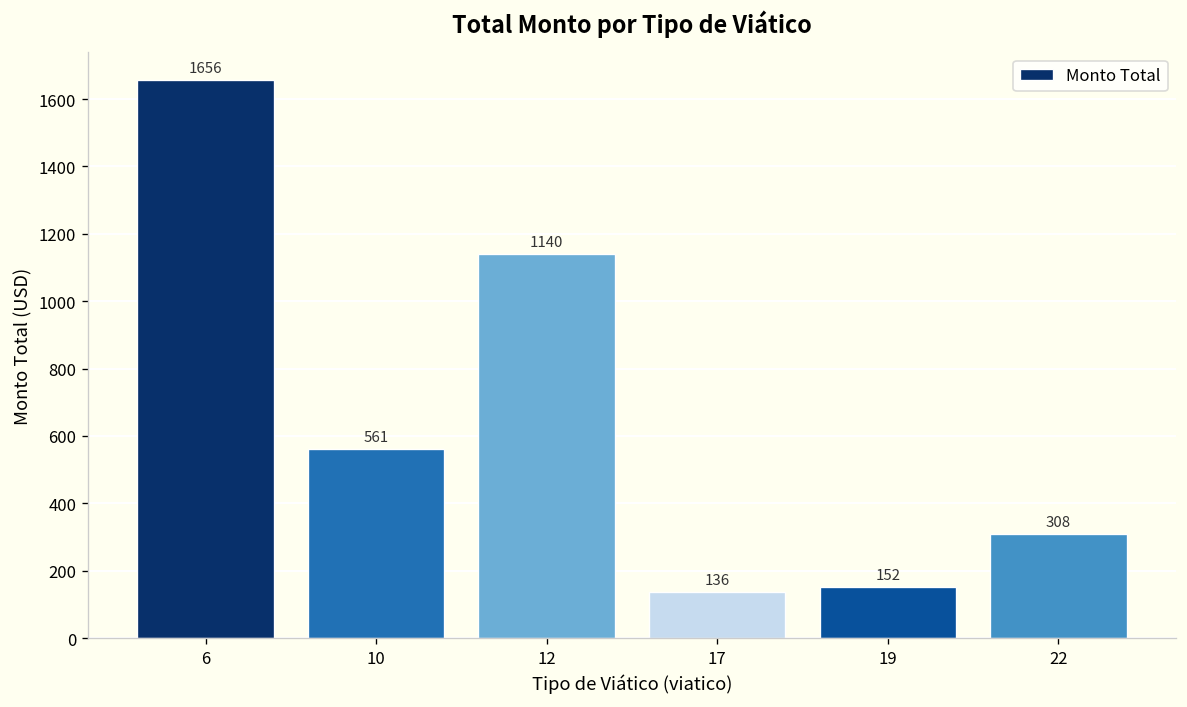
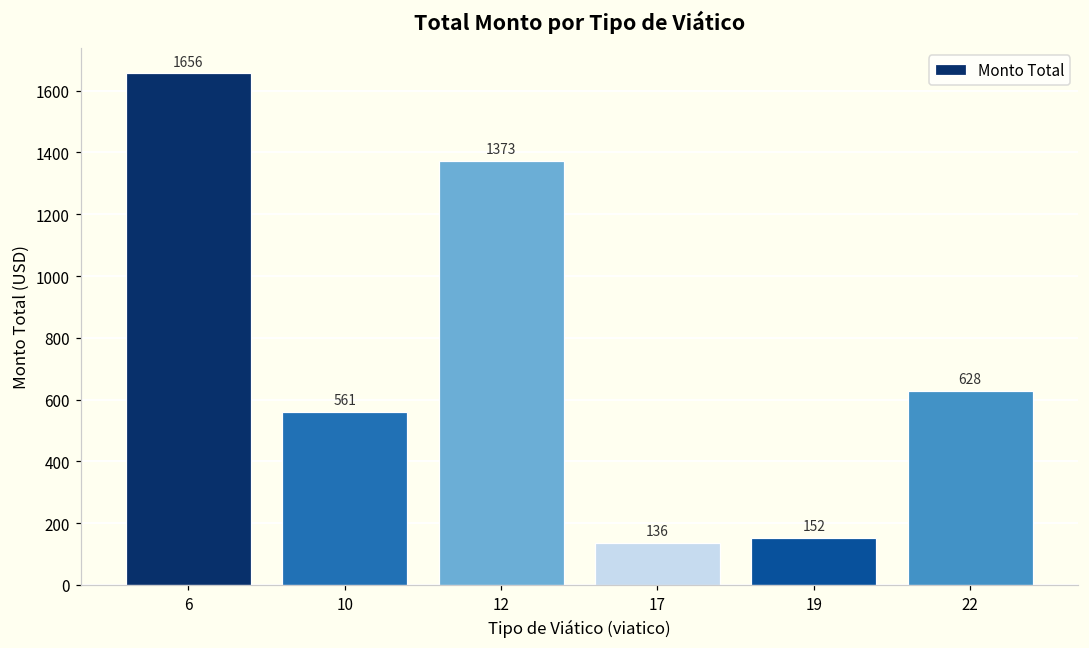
12: 1140 -> 1373
22: 308 -> 628
